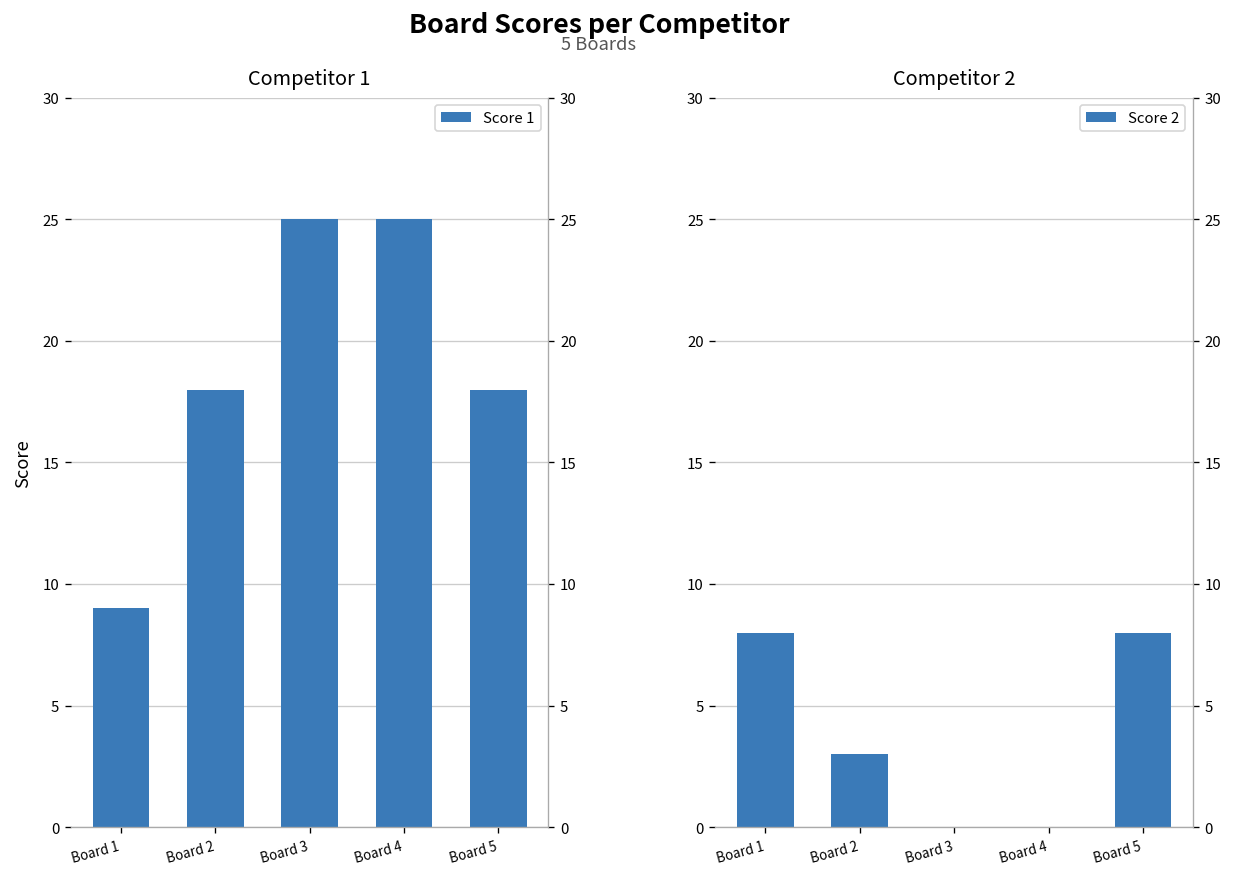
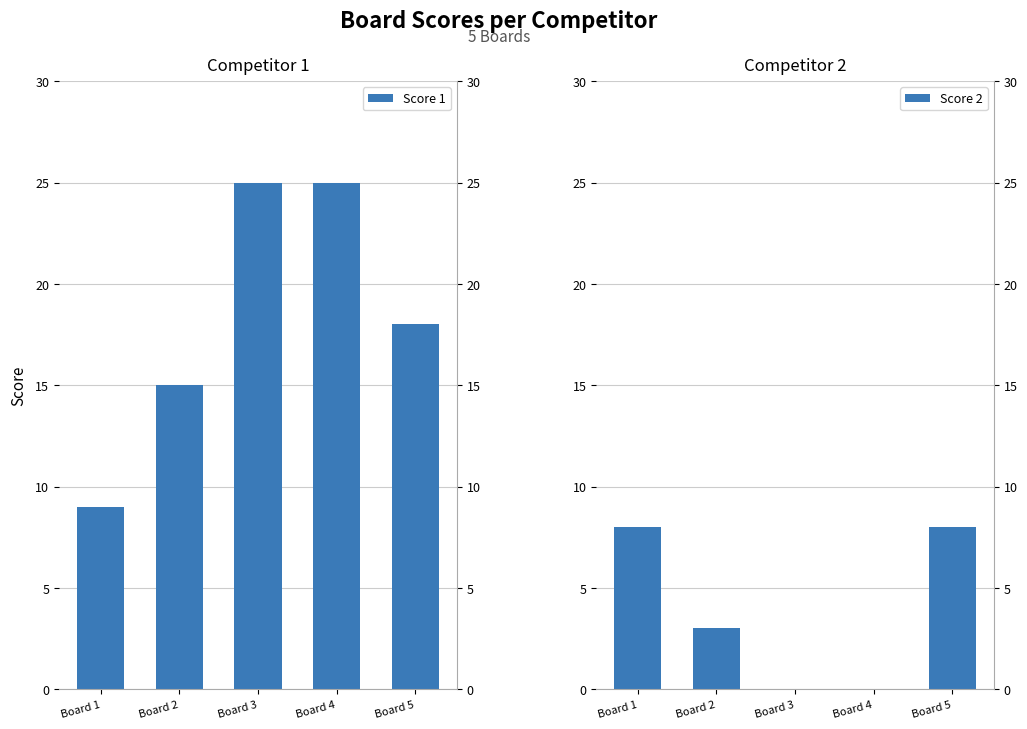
Competitor 1, Board 2: 18 -> 15
